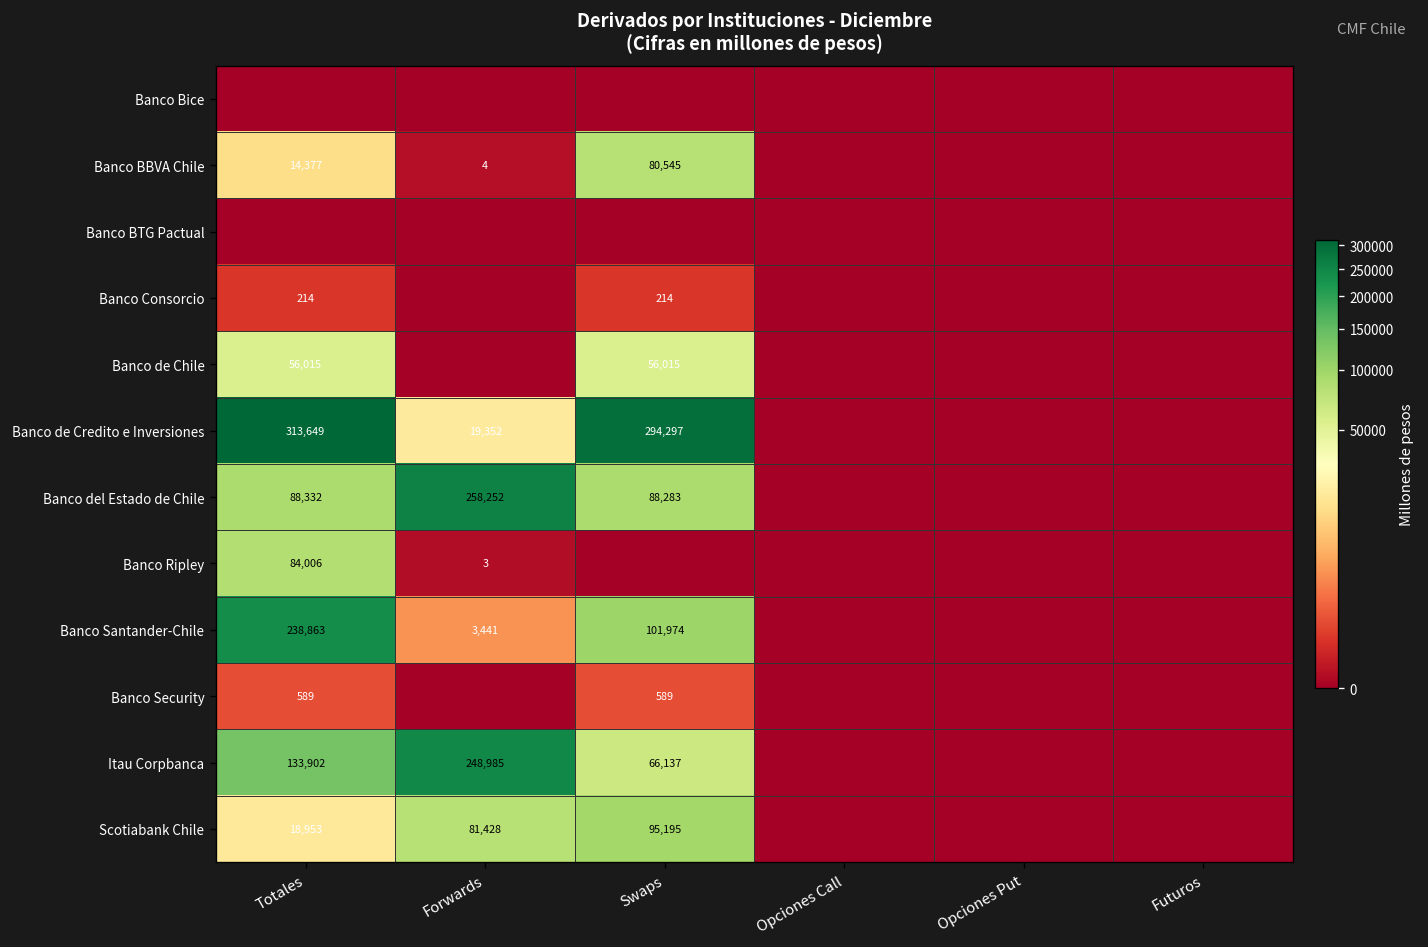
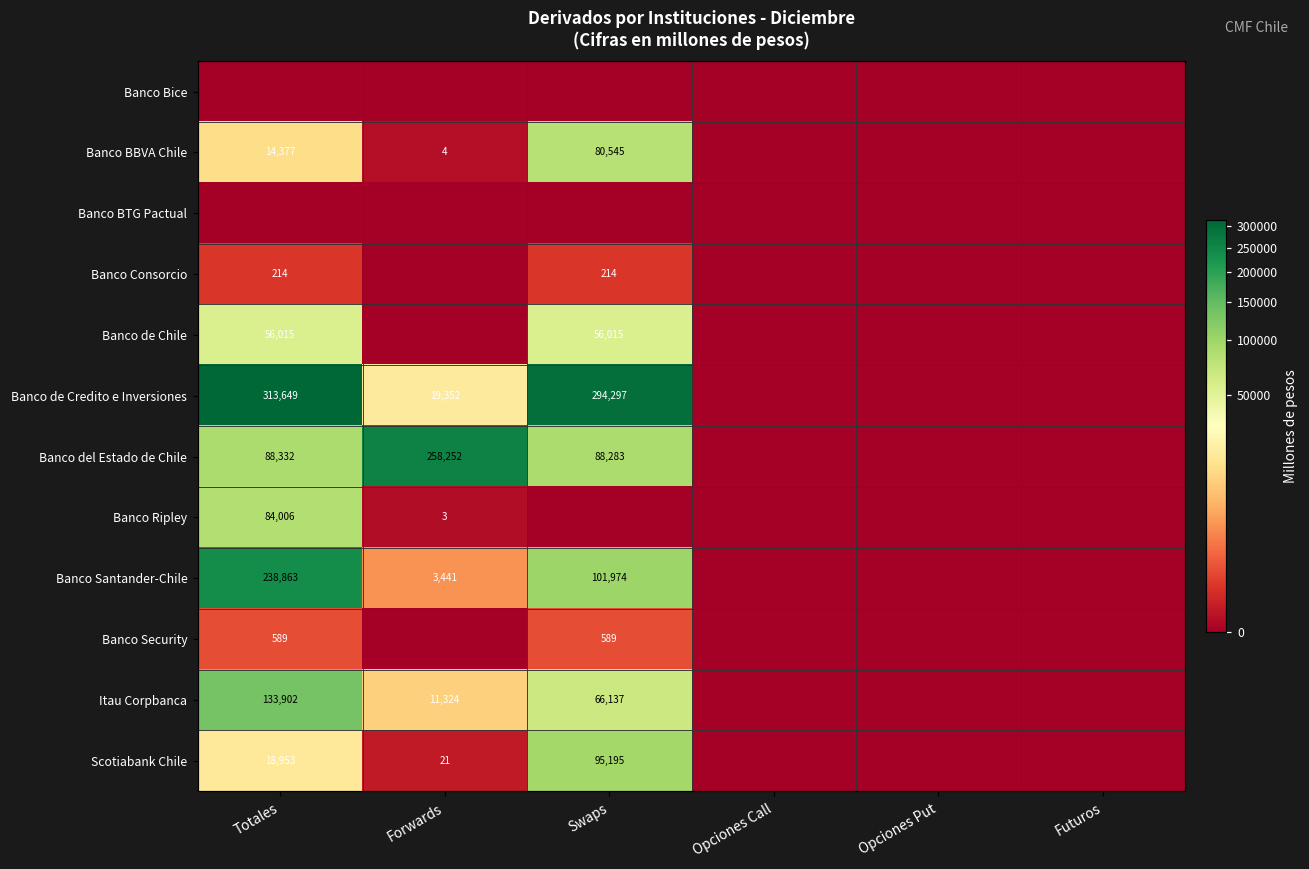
Itau Corpbanca, Forwards: 248,985 -> 11,324
Scotiabank Chile, Forwards: 81,428 -> 21
